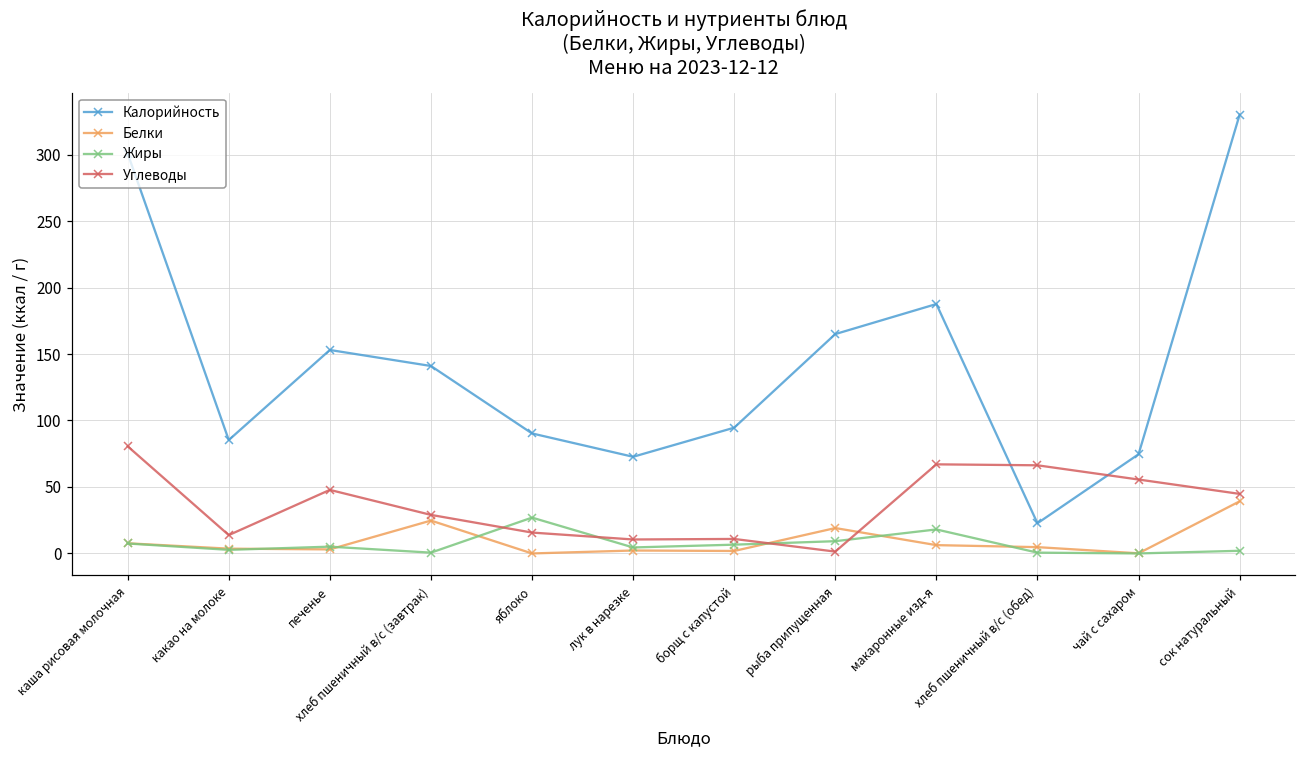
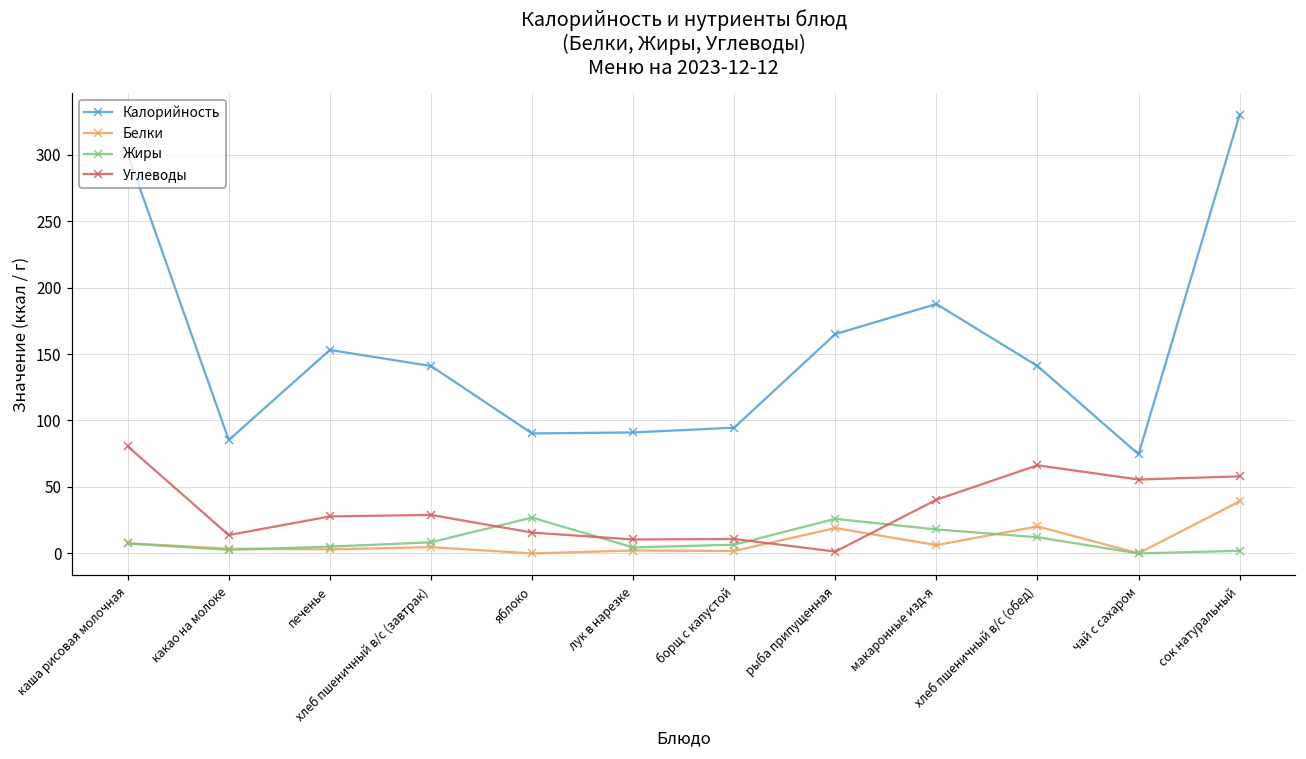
Углеводы, печенье: 48 -> 28
Белки, хлеб пшеничный в/с (завтрак): 25 -> 5
Жиры, хлеб пшеничный в/с (завтрак): 1 -> 8
Калорийность, лук в нарезке: 73 -> 91
Жиры, рыба припущенная: 9 -> 26
Углеводы, макаронные изд-я: 67 -> 40
Калорийность, хлеб пшеничный в/с (обед): 23 -> 141
Белки, хлеб пшеничный в/с (обед): 5 -> 20
Жиры, хлеб пшеничный в/с (обед): 1 -> 12
Углеводы, сок натуральный: 45 -> 58
